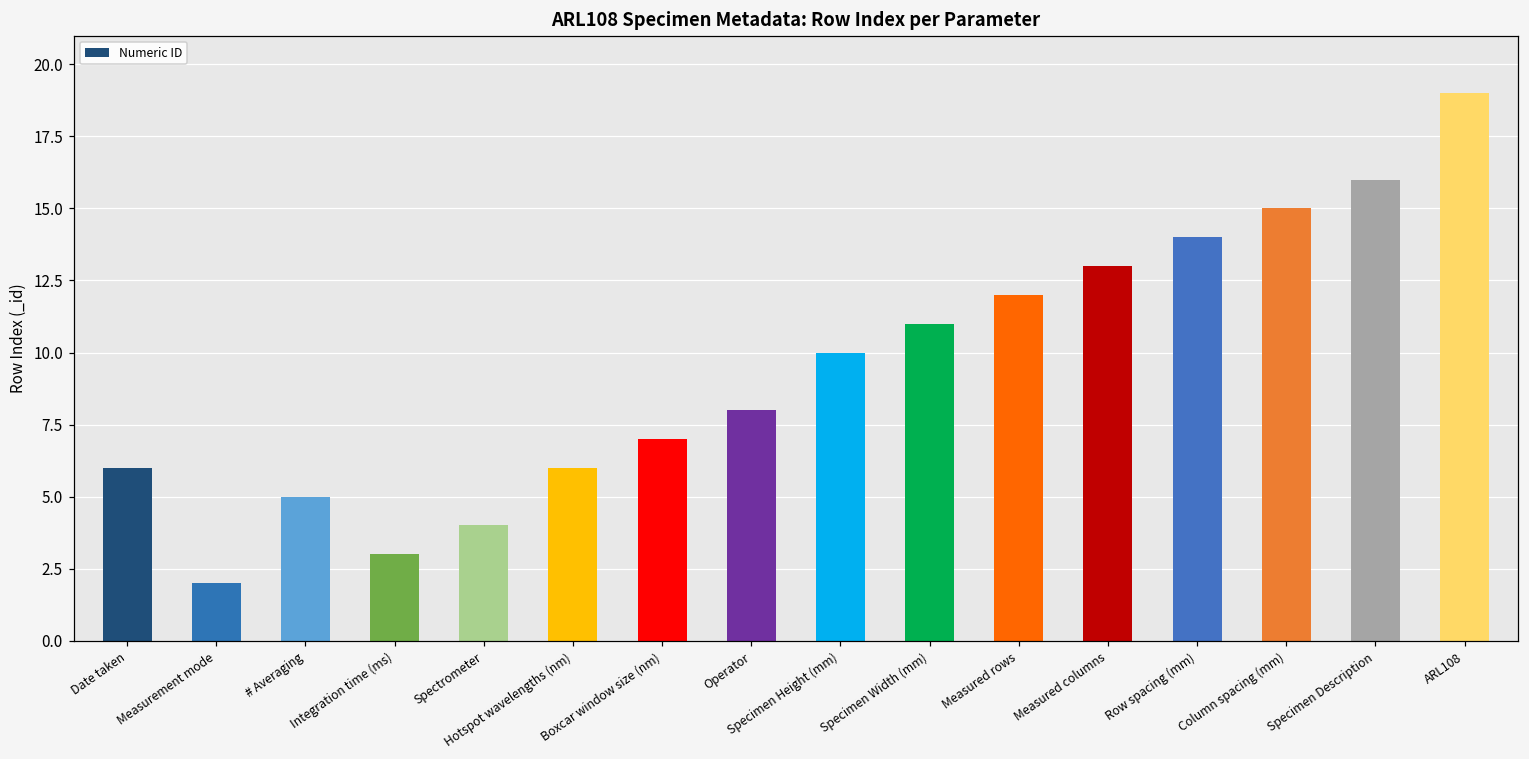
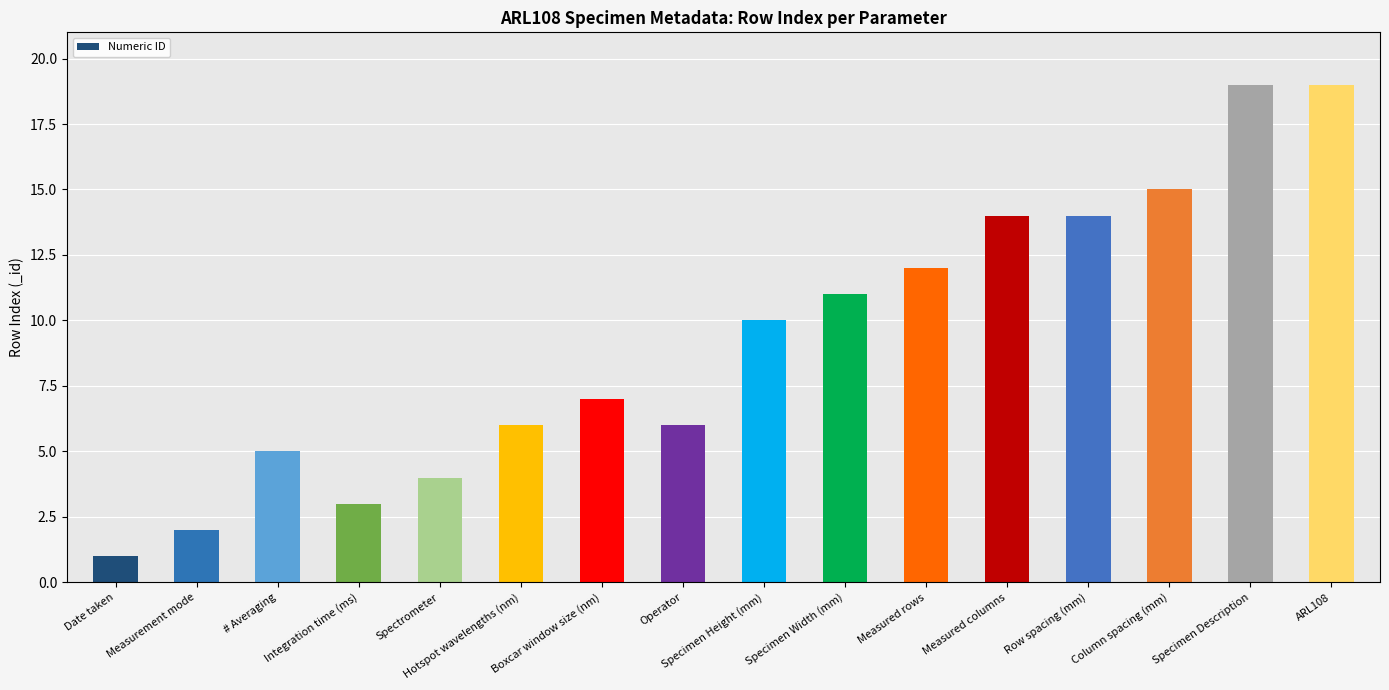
Date taken: 6 -> 1
Operator: 8 -> 6
Measured columns: 13 -> 14
Specimen Description: 16 -> 19
